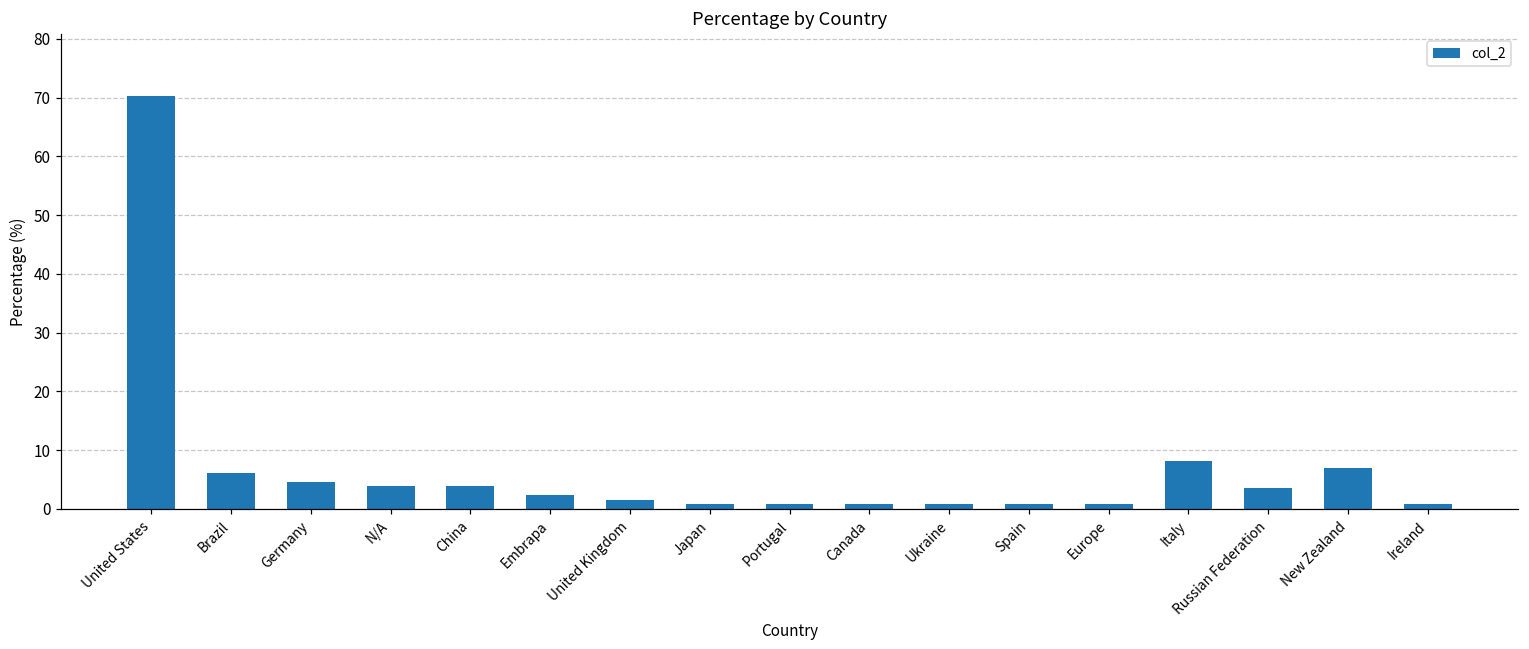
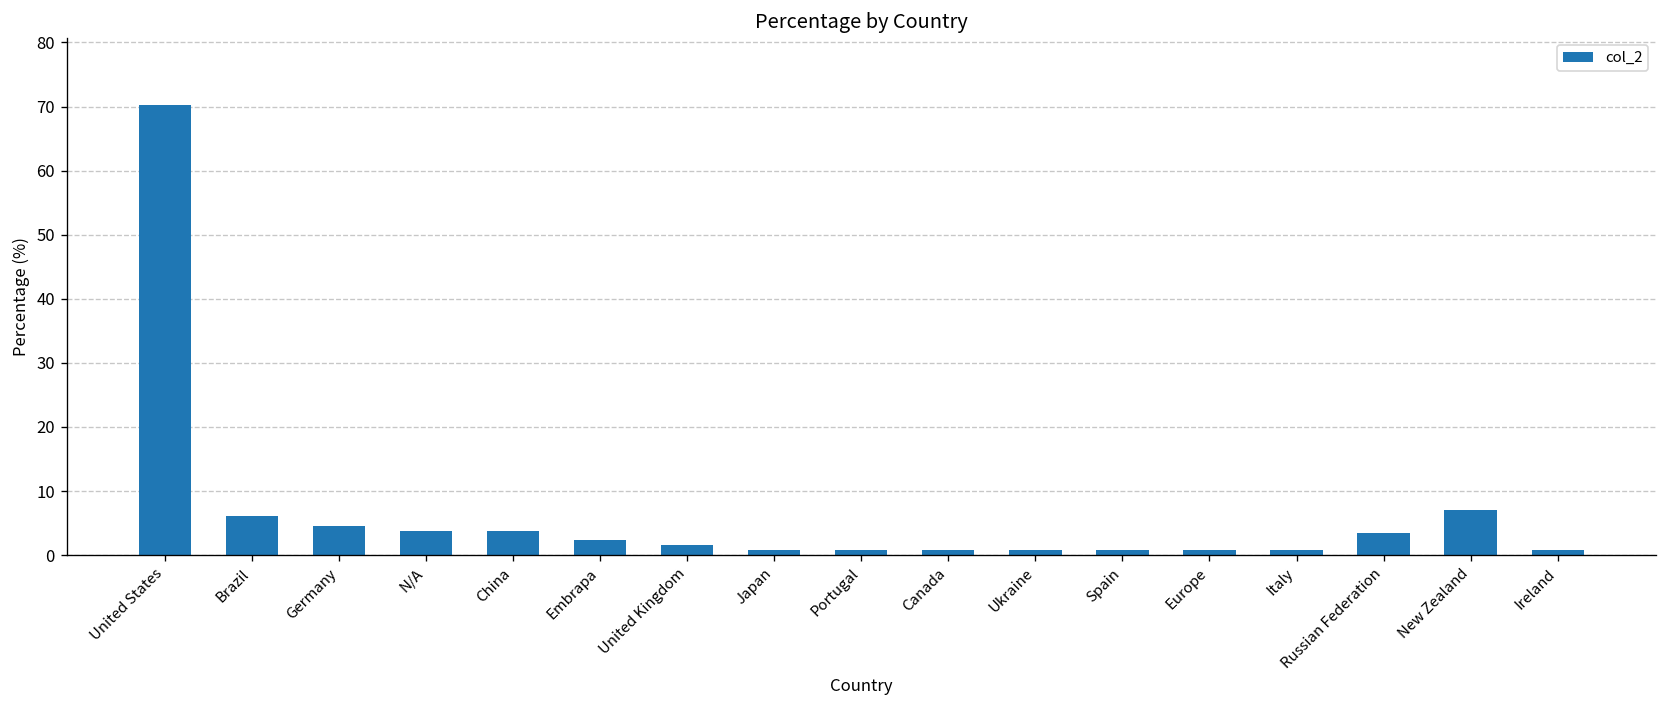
Italy: 8 -> 1
